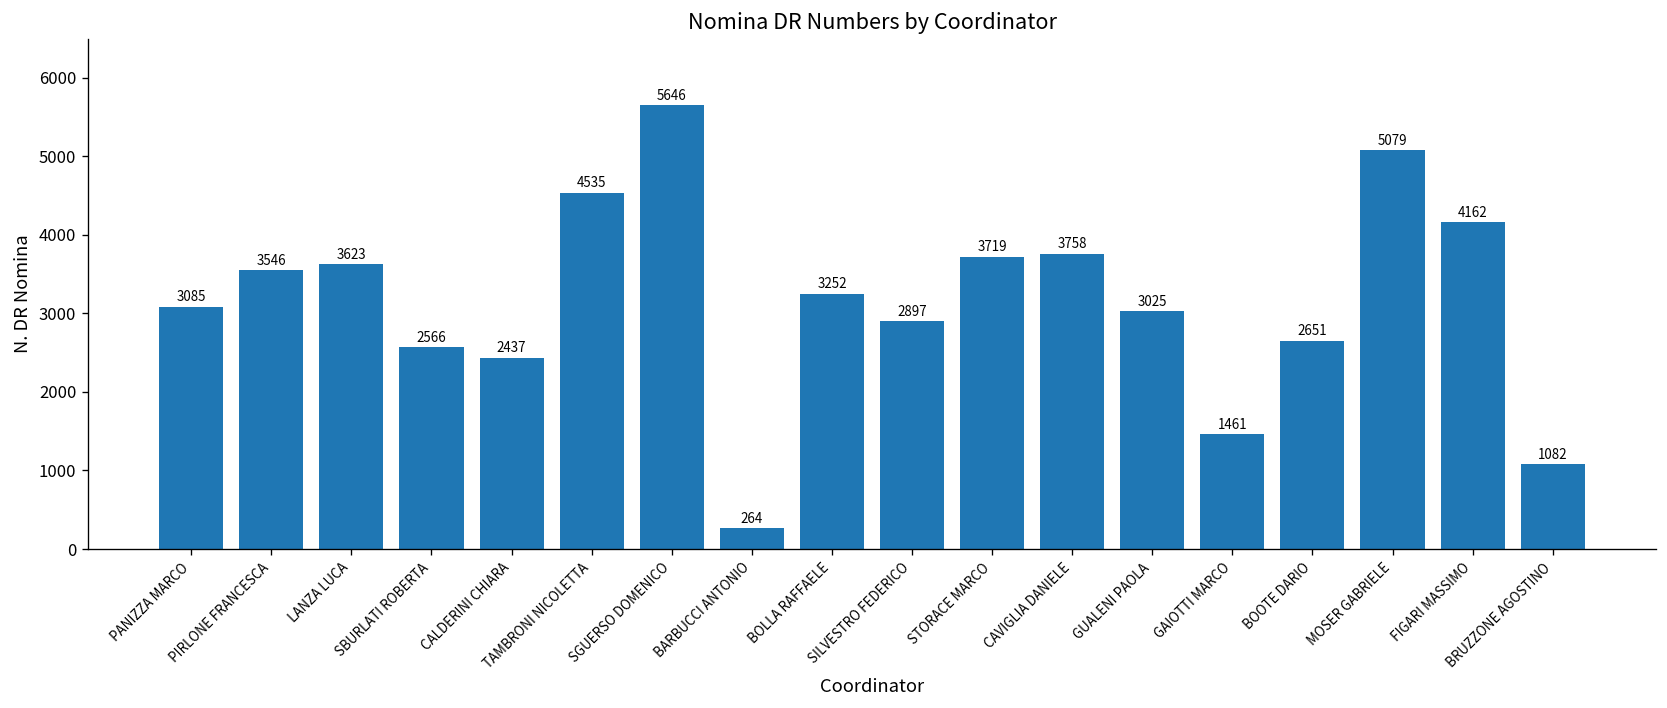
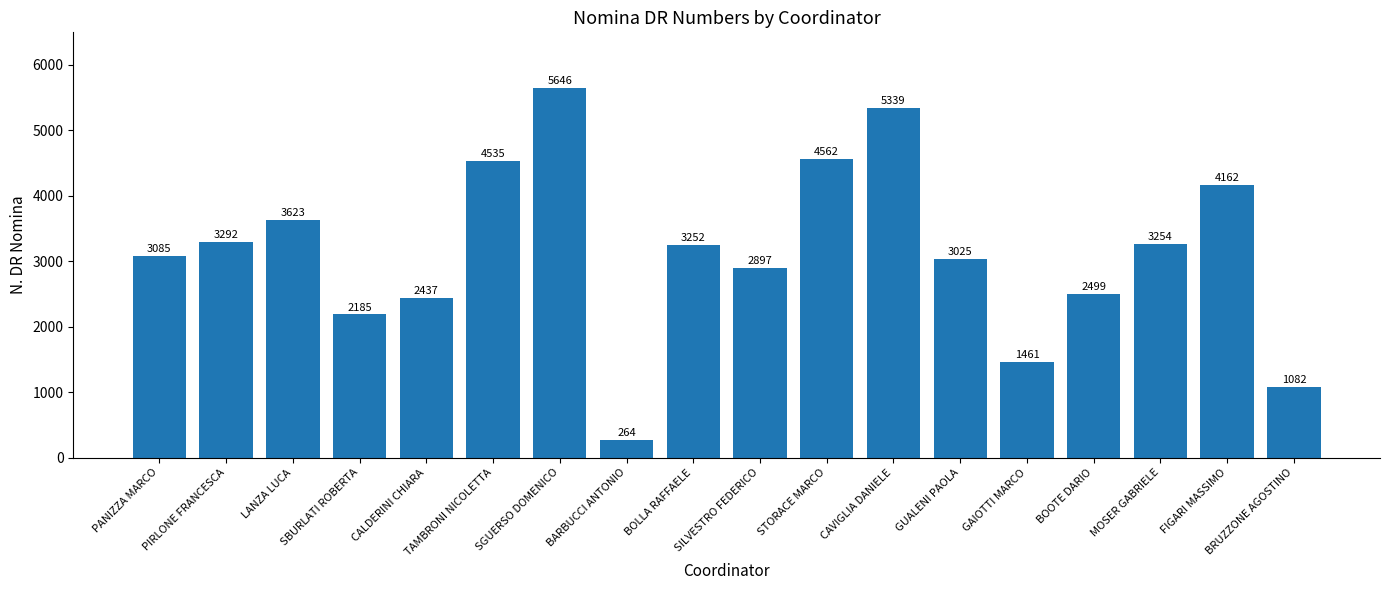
PIRLONE FRANCESCA: 3546 -> 3292
SBURLATI ROBERTA: 2566 -> 2185
STORACE MARCO: 3719 -> 4562
CAVIGLIA DANIELE: 3758 -> 5339
BOOTE DARIO: 2651 -> 2499
MOSER GABRIELE: 5079 -> 3254
